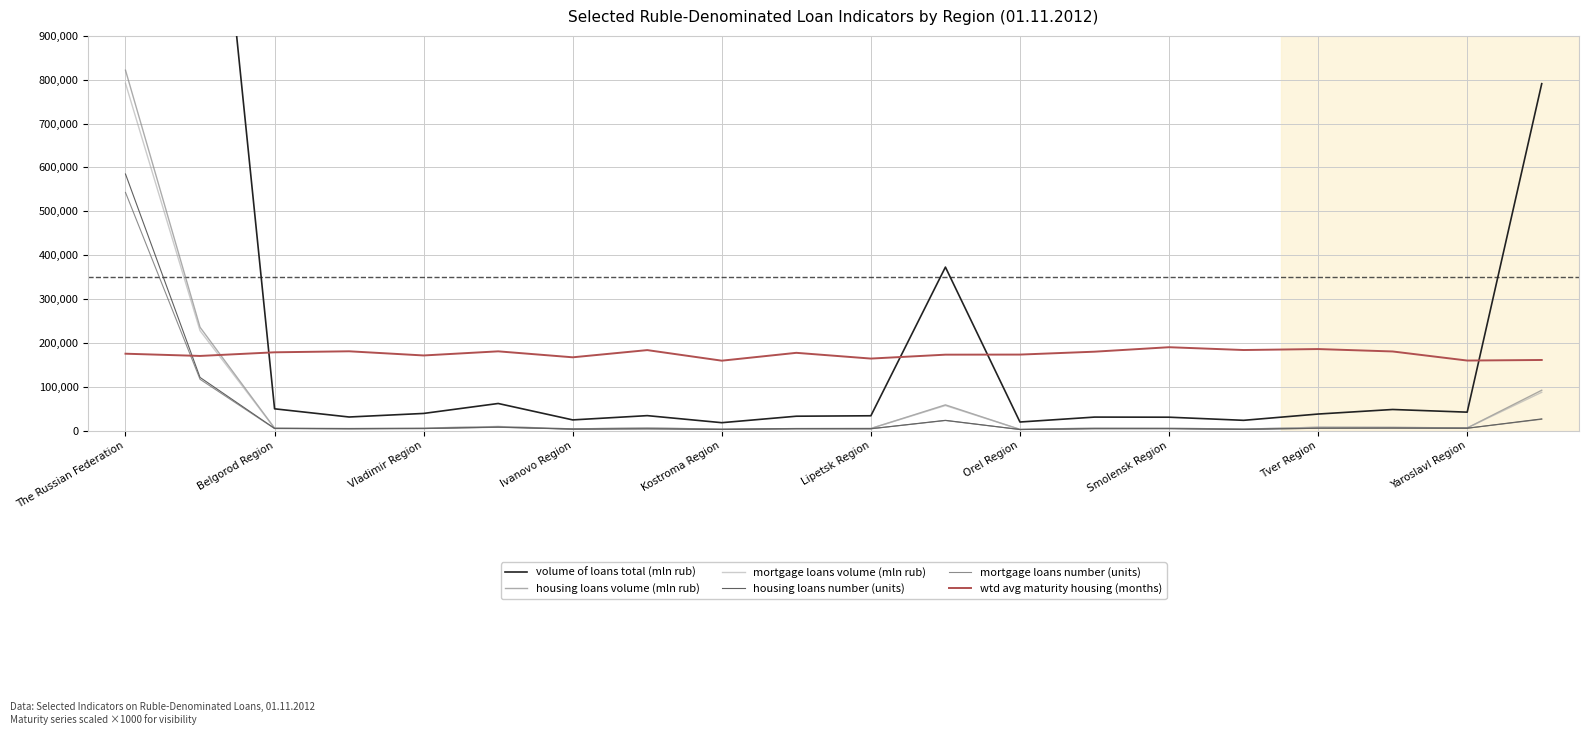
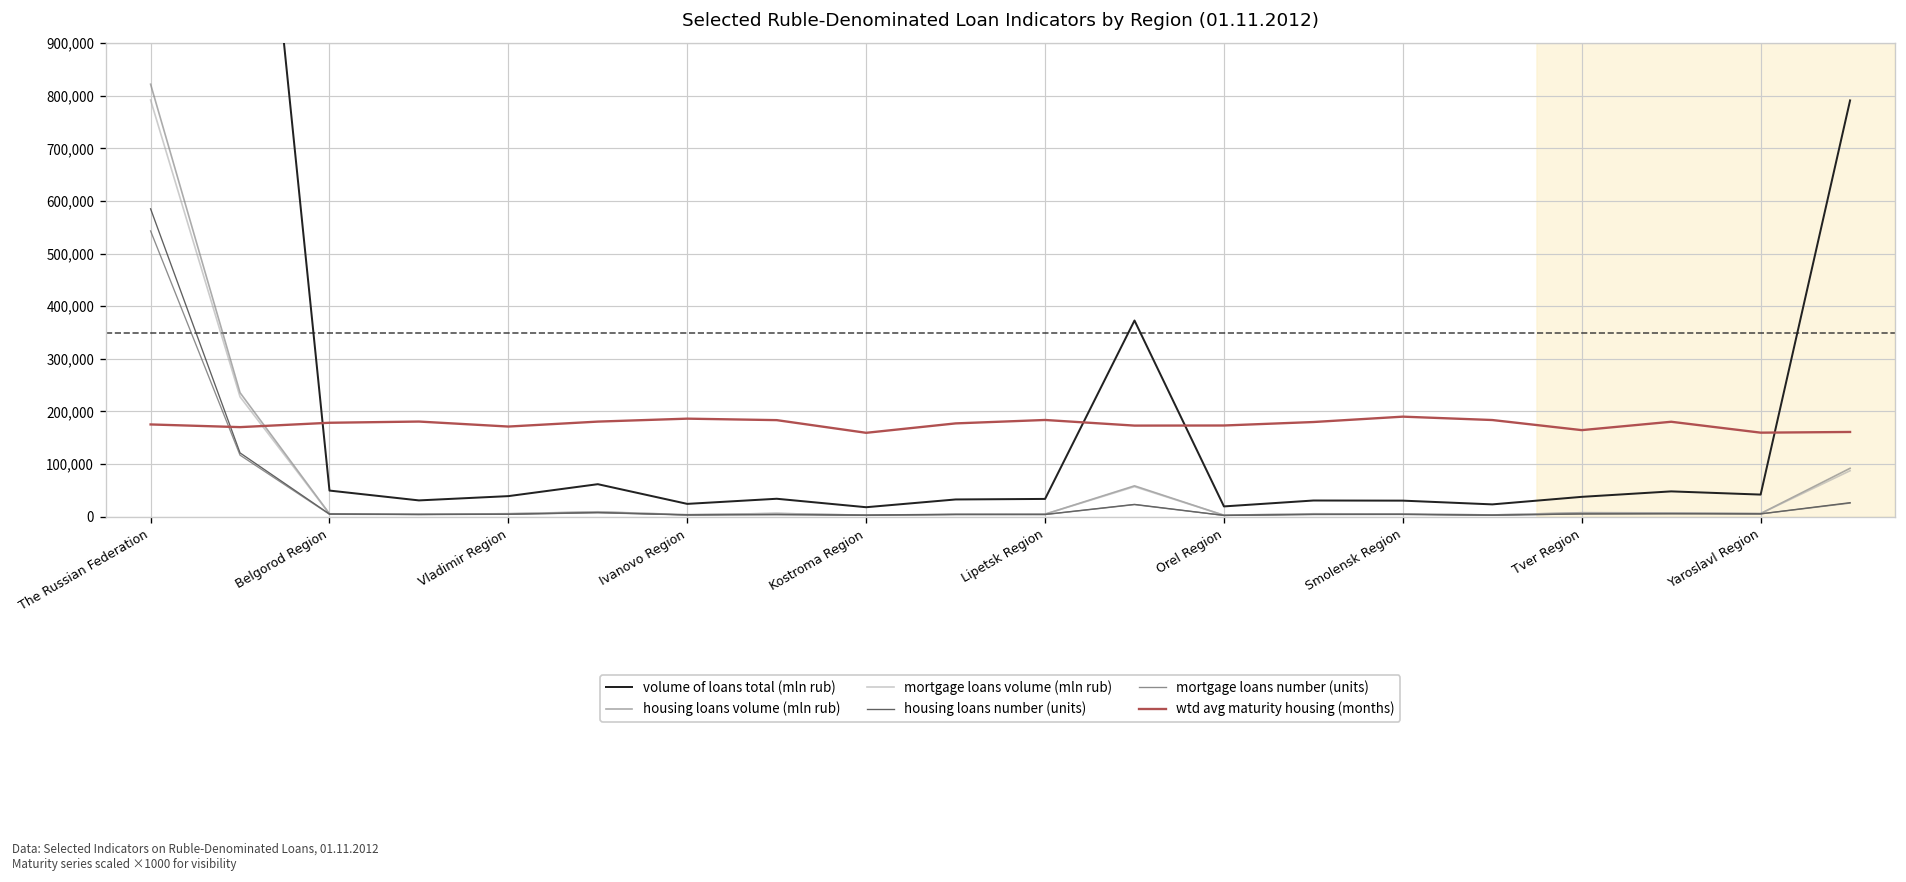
wtd avg maturity housing (months), Ivanovo Region: 170,000 -> 190,000
wtd avg maturity housing (months), Lipetsk Region: 160,000 -> 180,000
wtd avg maturity housing (months), Tver Region: 190,000 -> 160,000
